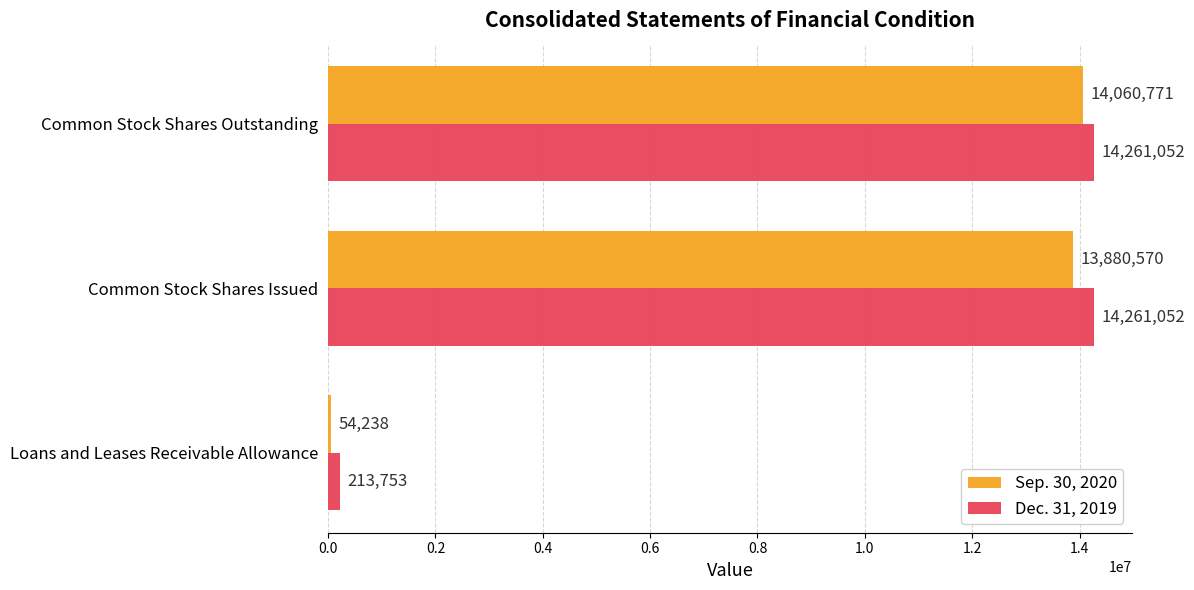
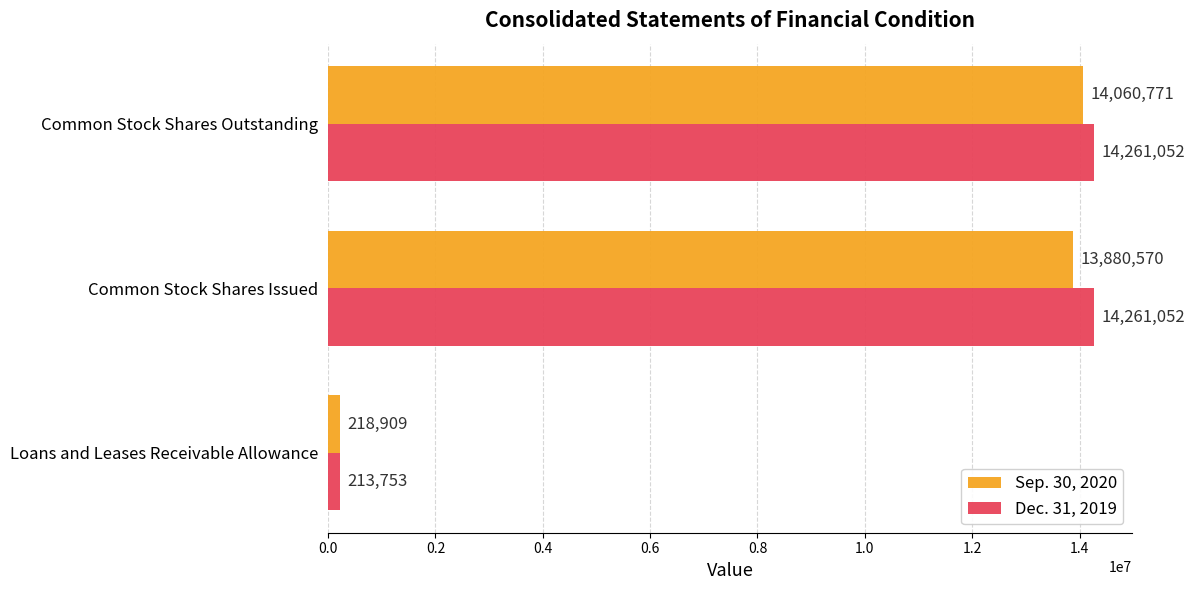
Sep. 30, 2020, Loans and Leases Receivable Allowance: 54,238 -> 218,909
